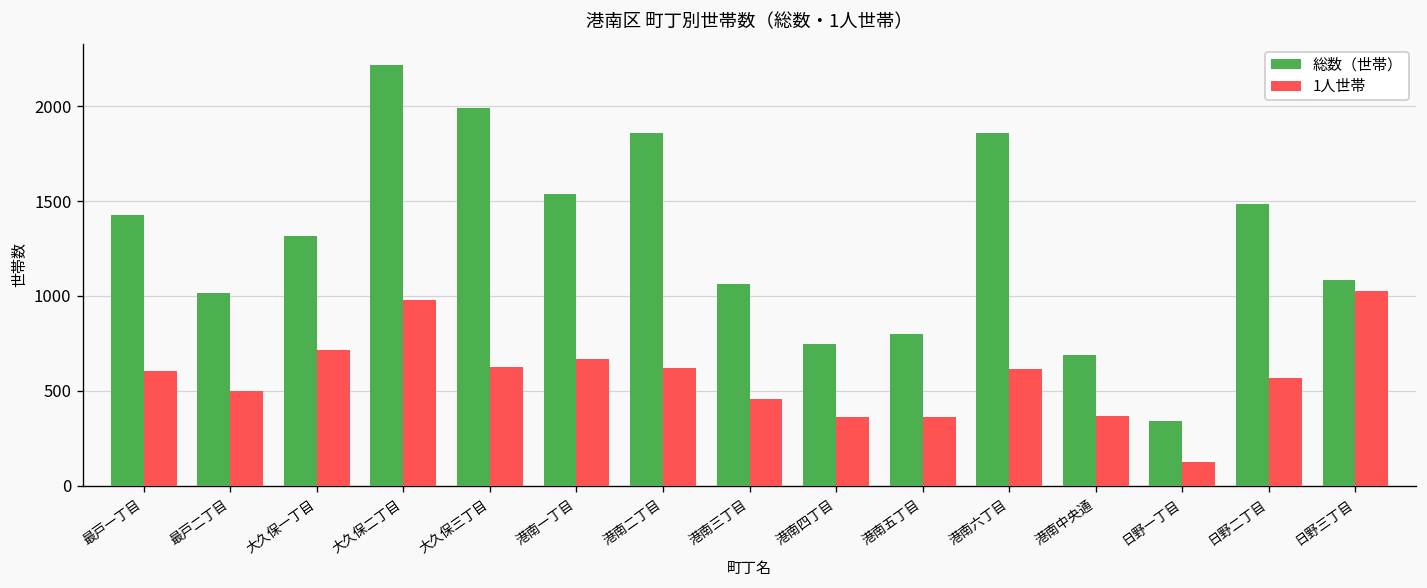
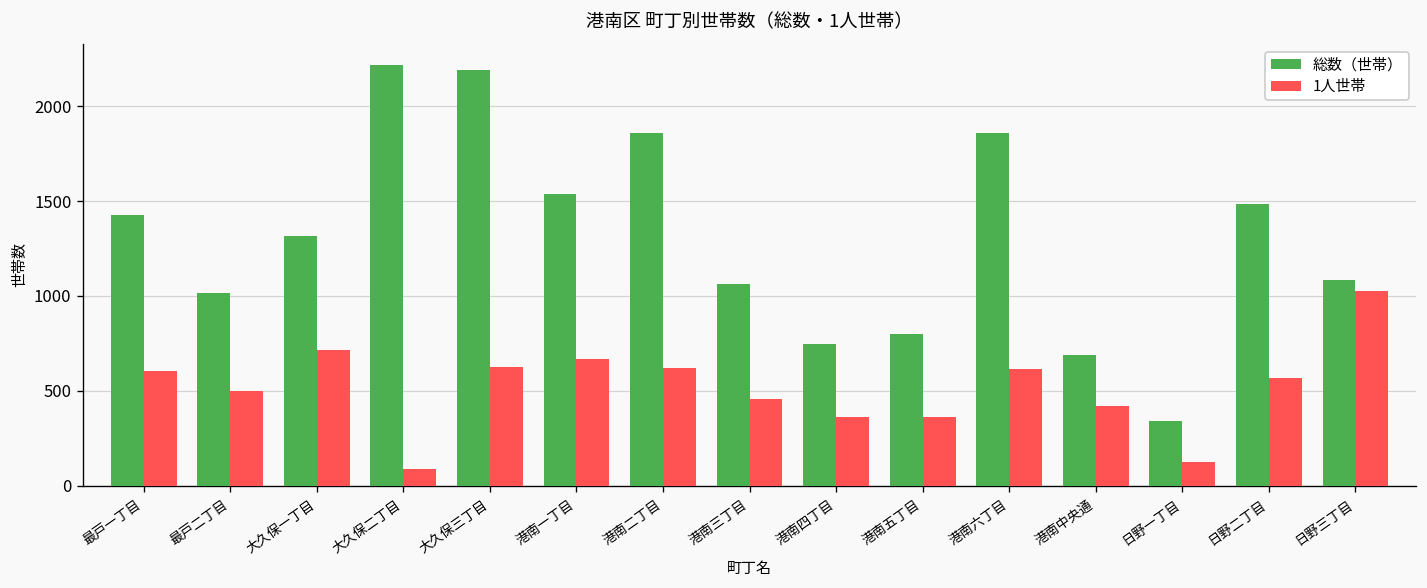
1人世帯, 大久保二丁目: 980 -> 90
総数（世帯）, 大久保三丁目: 1990 -> 2190
1人世帯, 港南中央通: 370 -> 420
